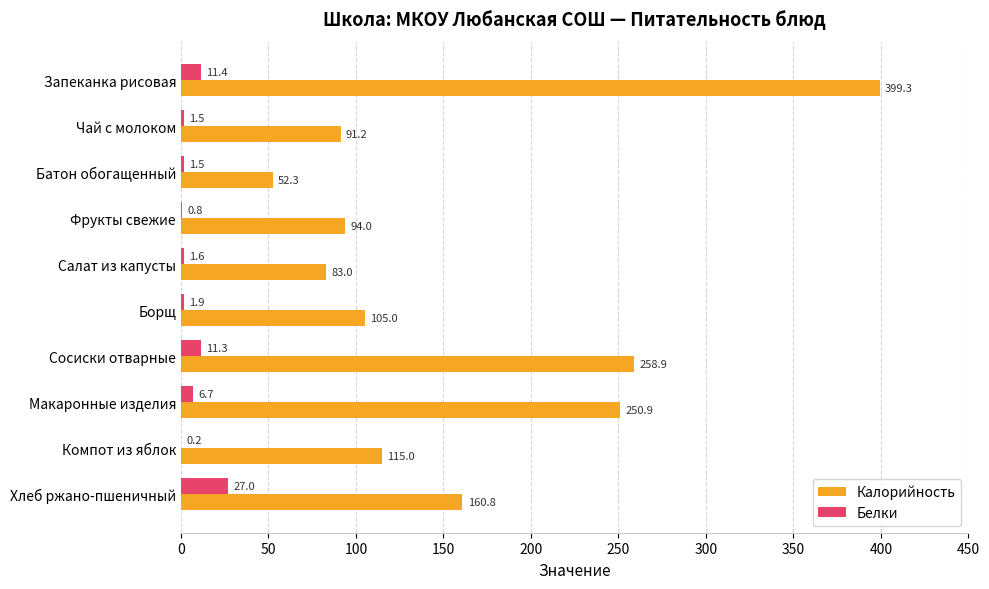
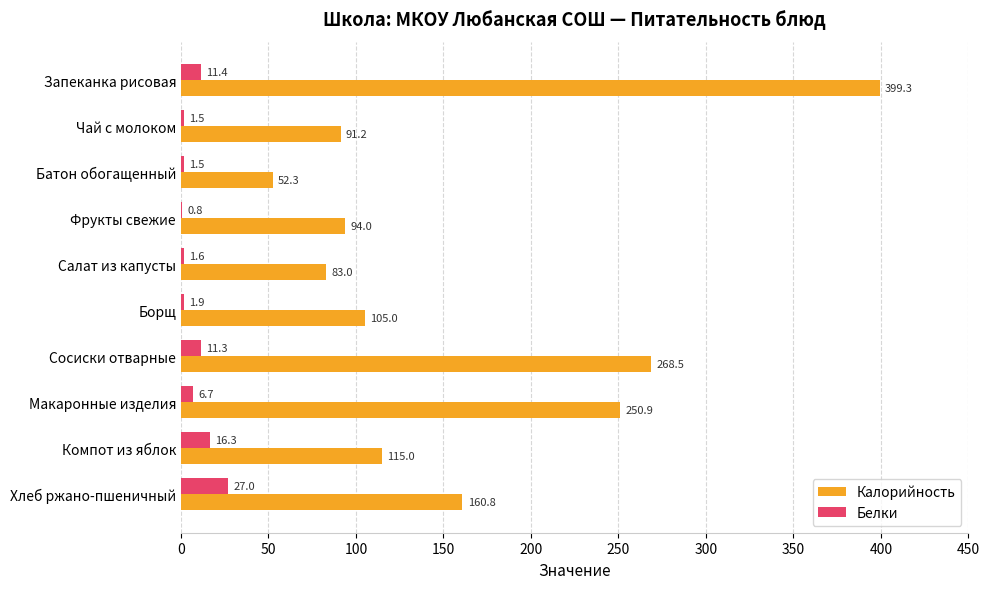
Калорийность, Сосиски отварные: 258.9 -> 268.5
Белки, Компот из яблок: 0.2 -> 16.3
